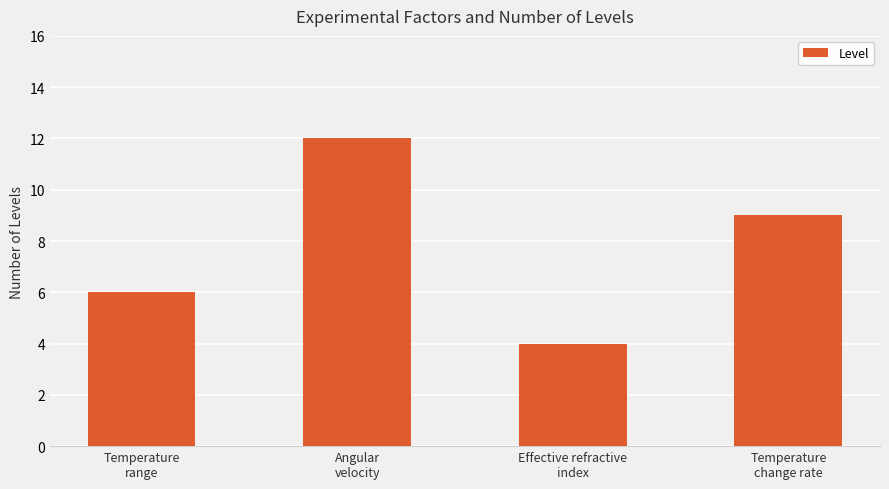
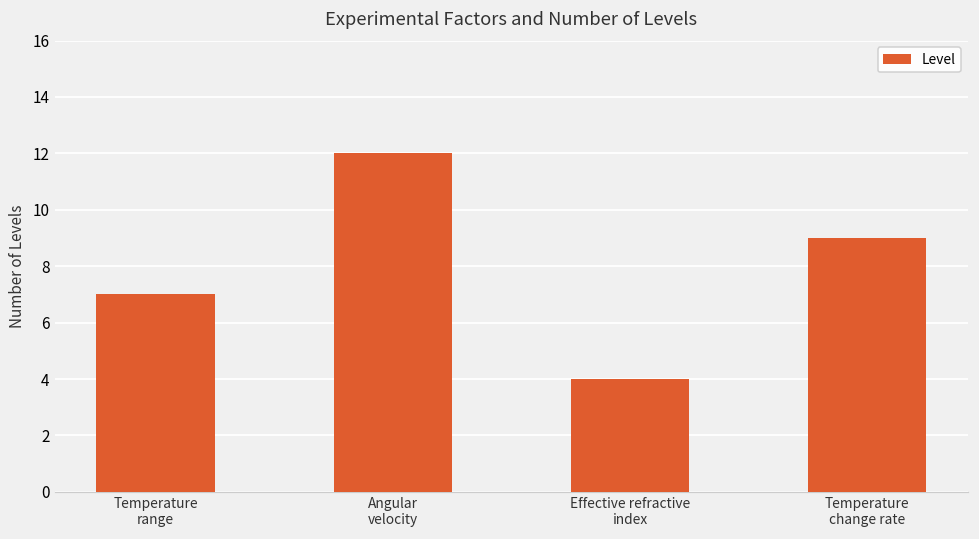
Temperature range: 6 -> 7
